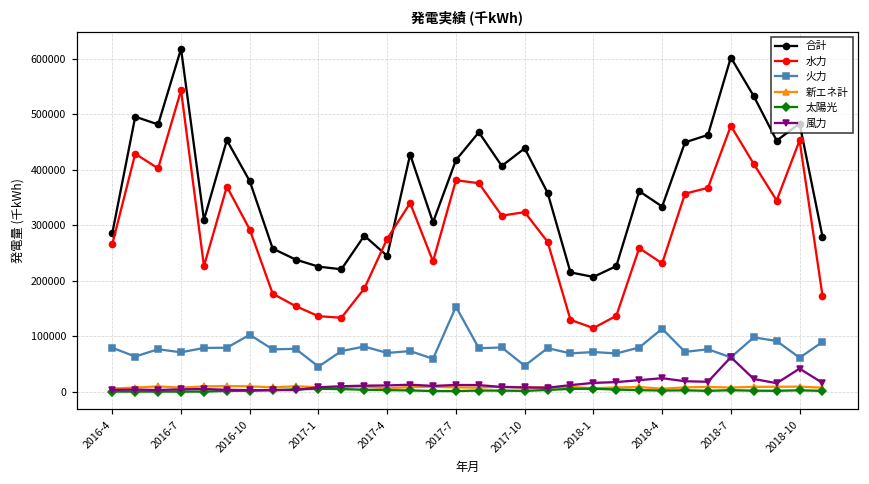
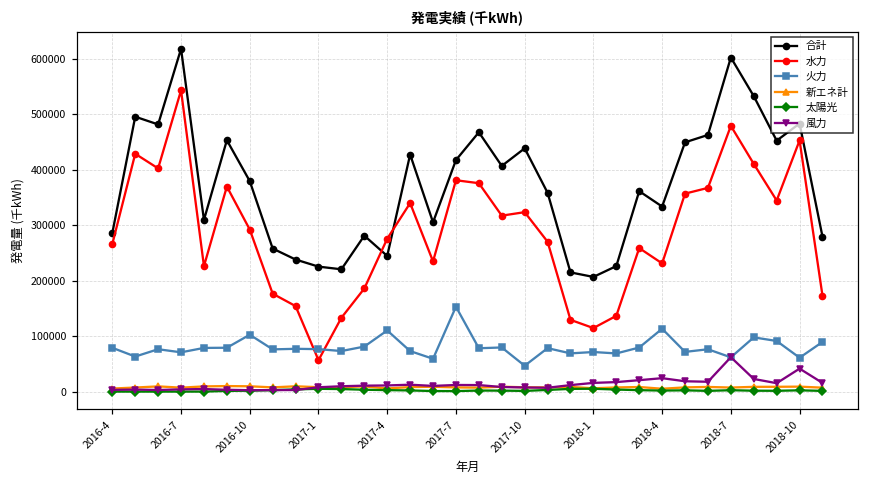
水力, 2017-1: 140000 -> 60000
火力, 2017-1: 50000 -> 80000
火力, 2017-4: 70000 -> 110000
